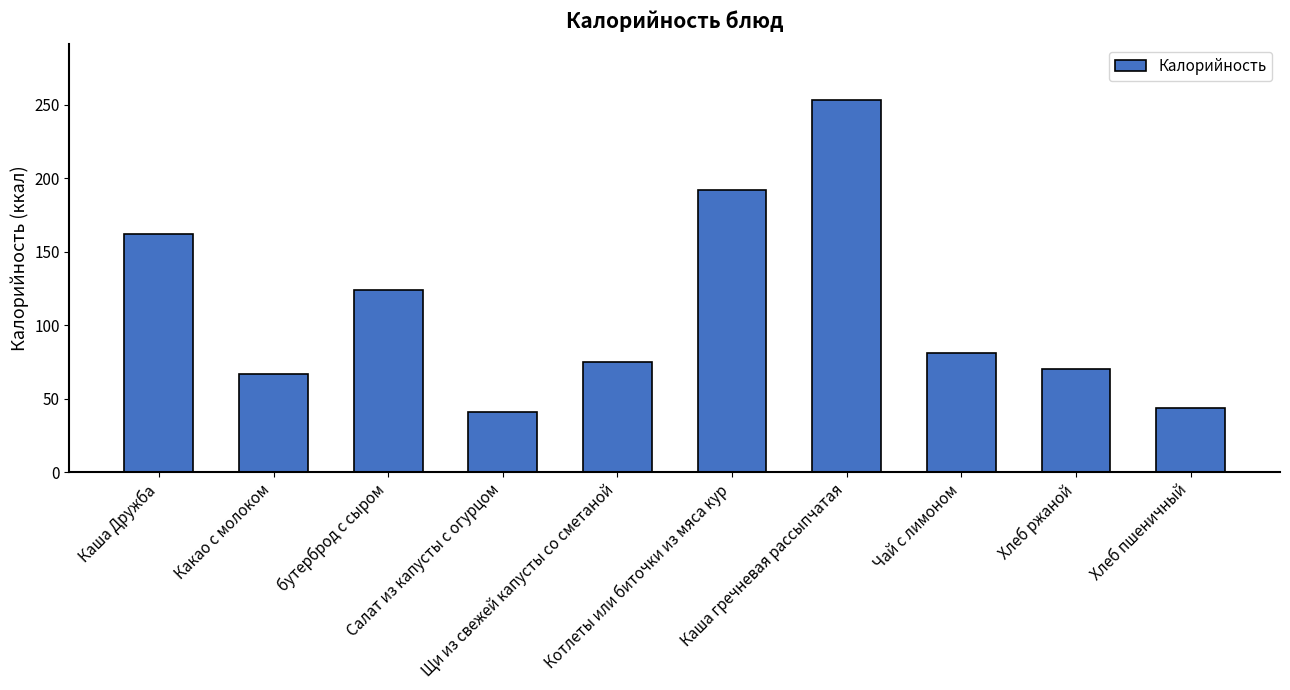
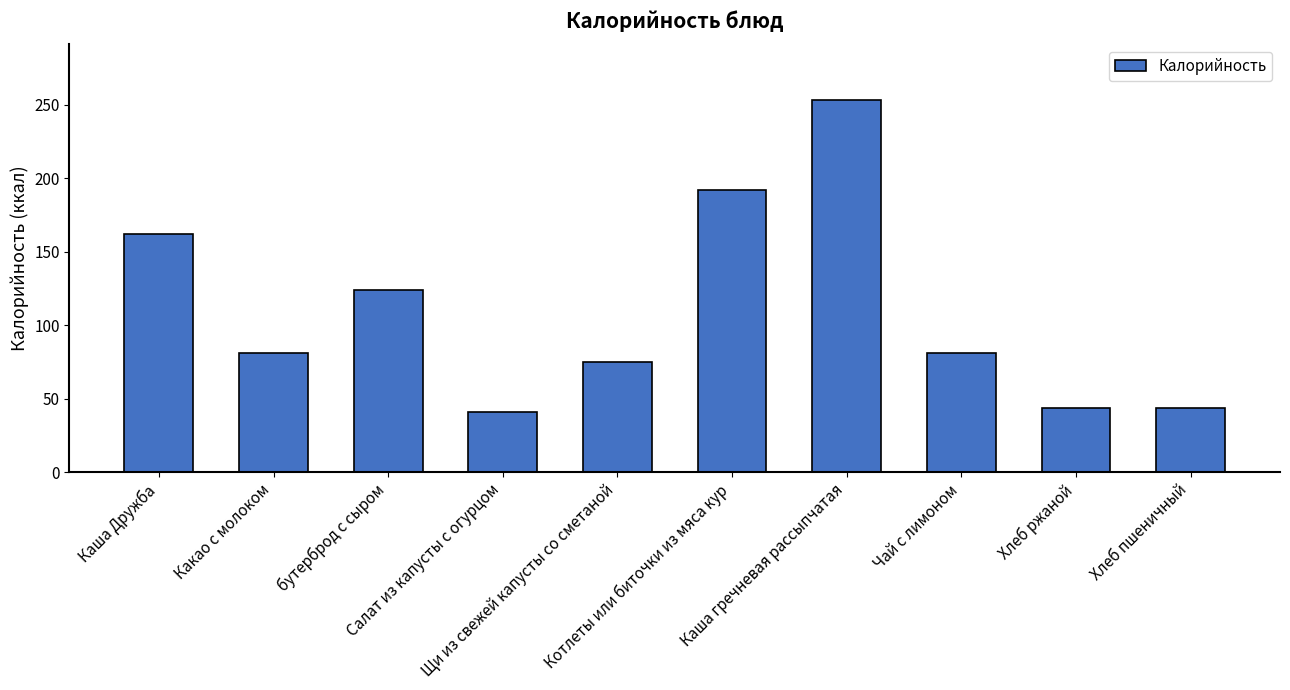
Какао с молоком: 67 -> 81
Хлеб ржаной: 70 -> 44
